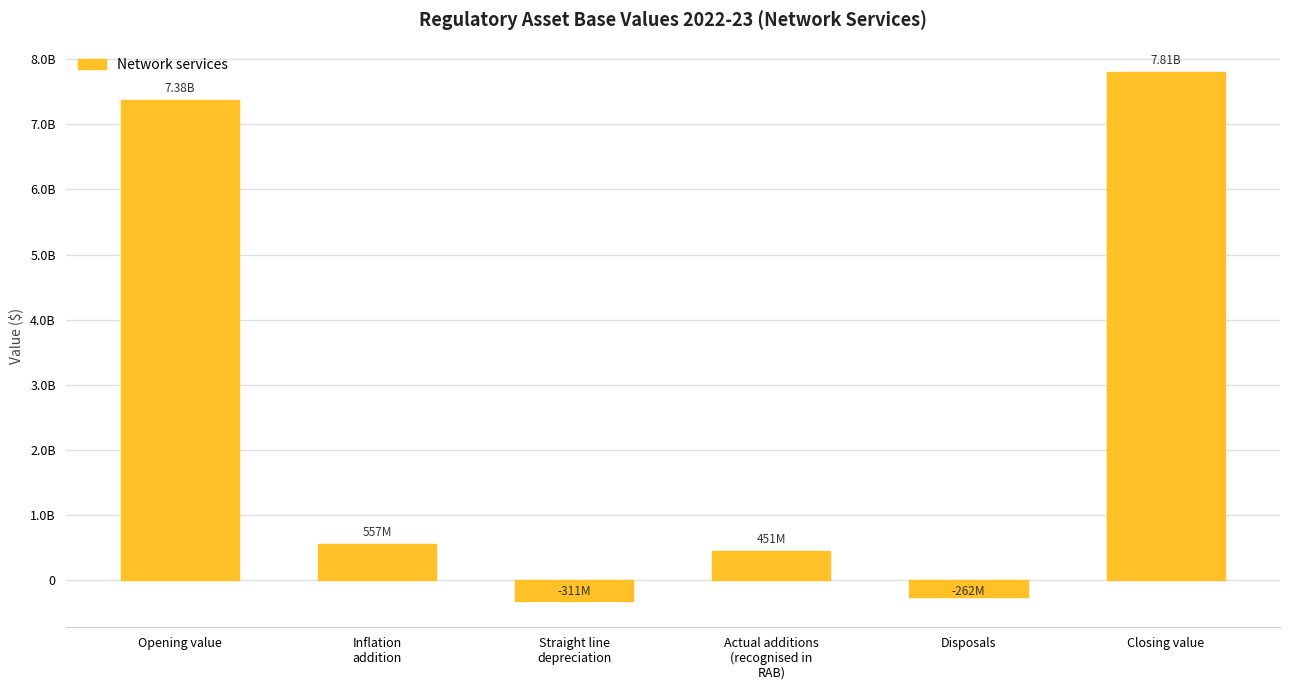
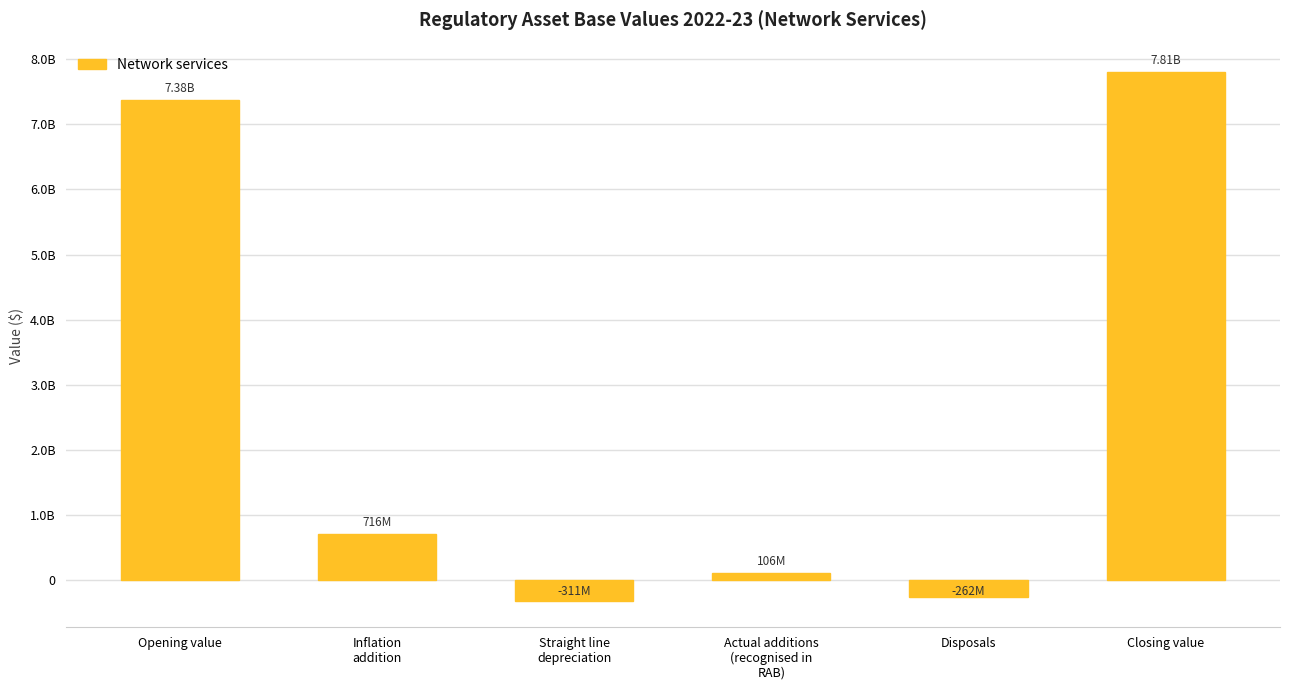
Inflation addition: 557M -> 716M
Actual additions (recognised in RAB): 451M -> 106M
